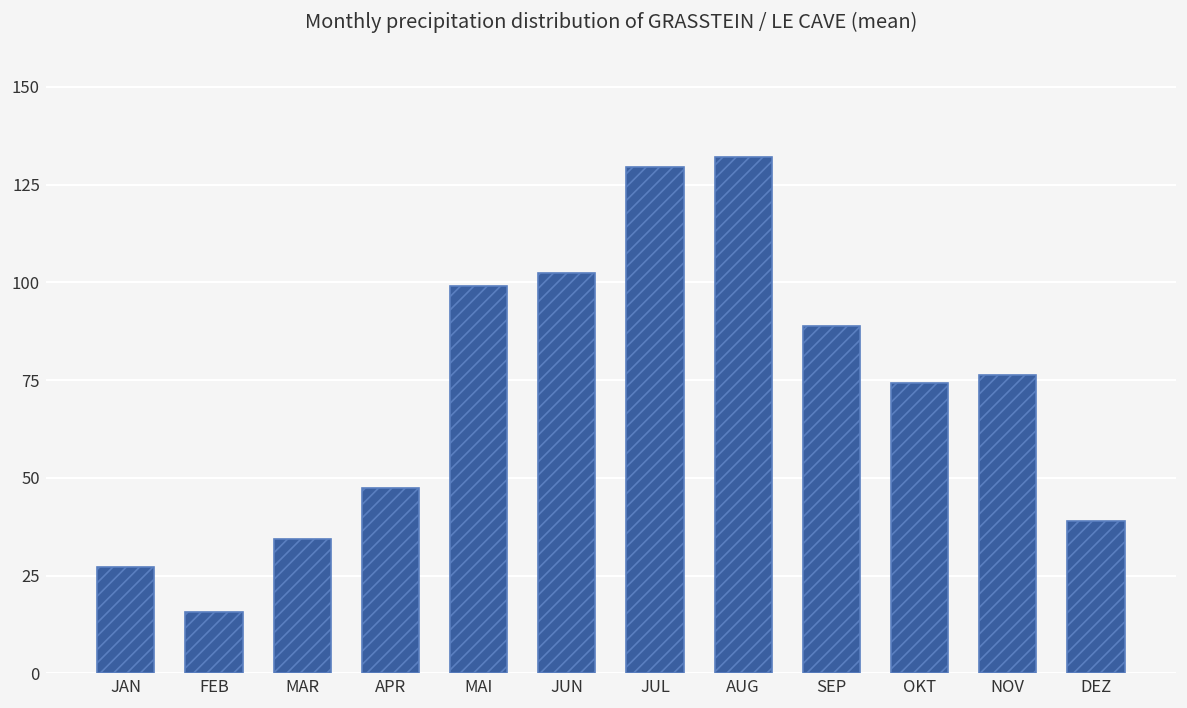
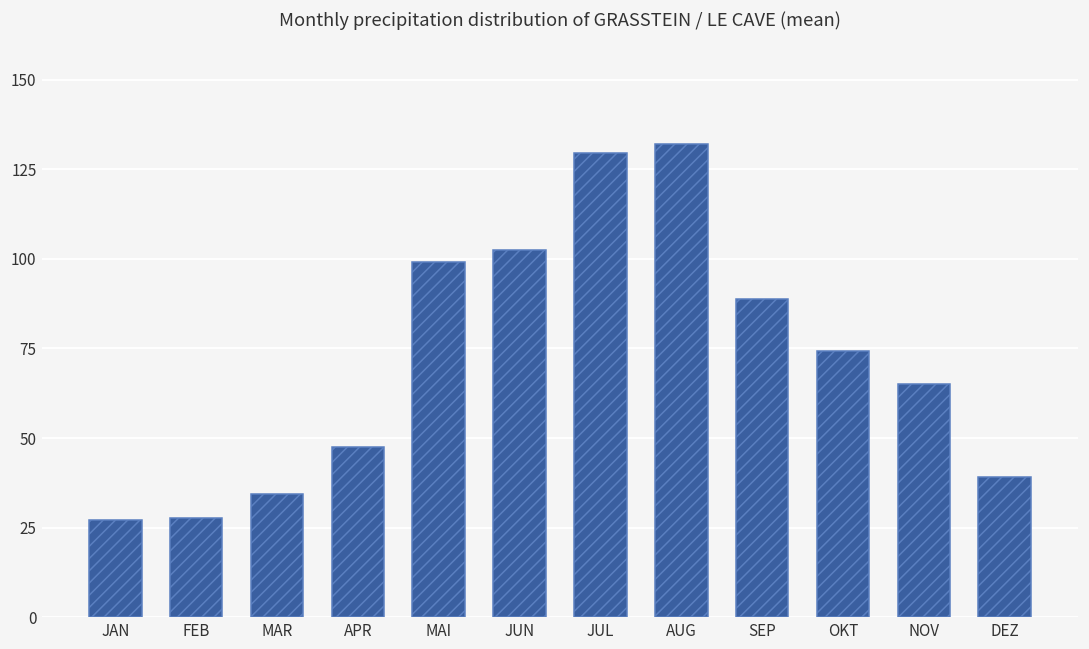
FEB: 16 -> 28
NOV: 76 -> 65
